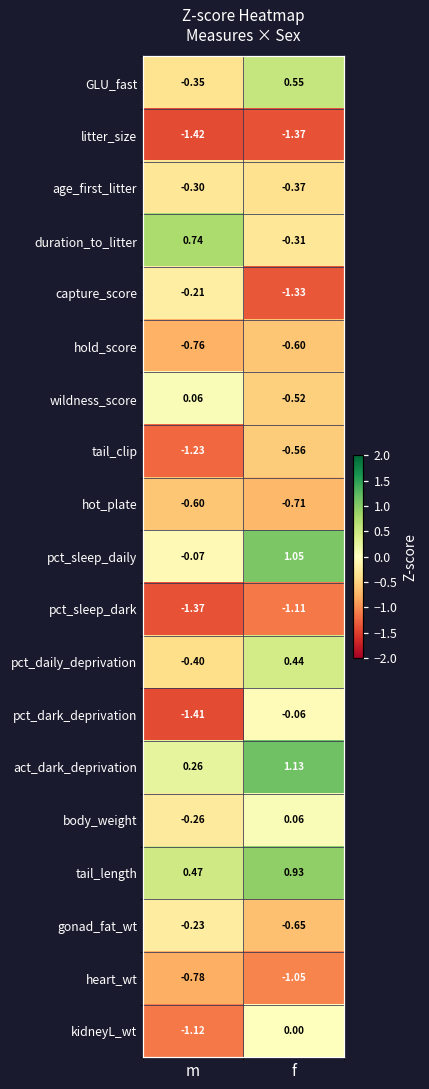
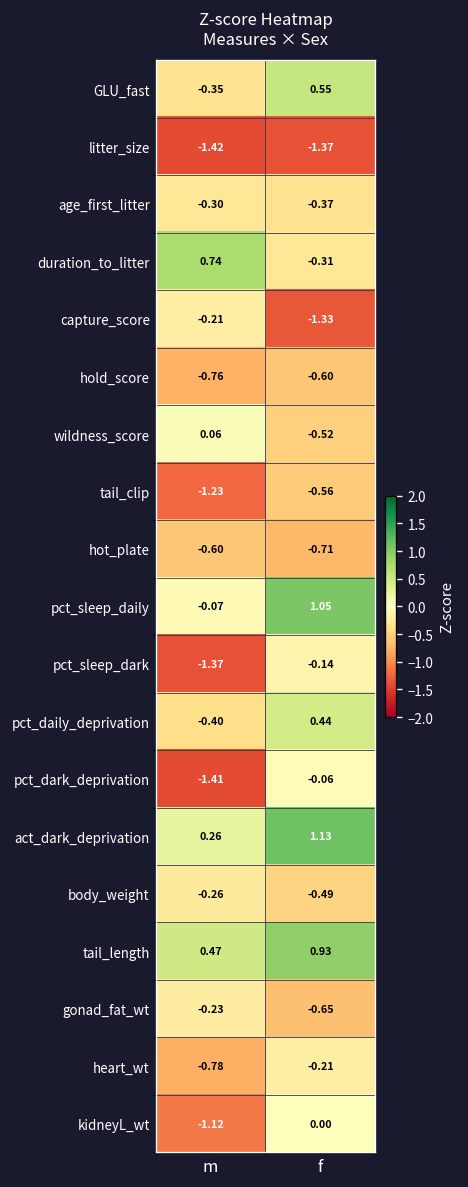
pct_sleep_dark, f: -1.11 -> -0.14
body_weight, f: 0.06 -> -0.49
heart_wt, f: -1.05 -> -0.21
